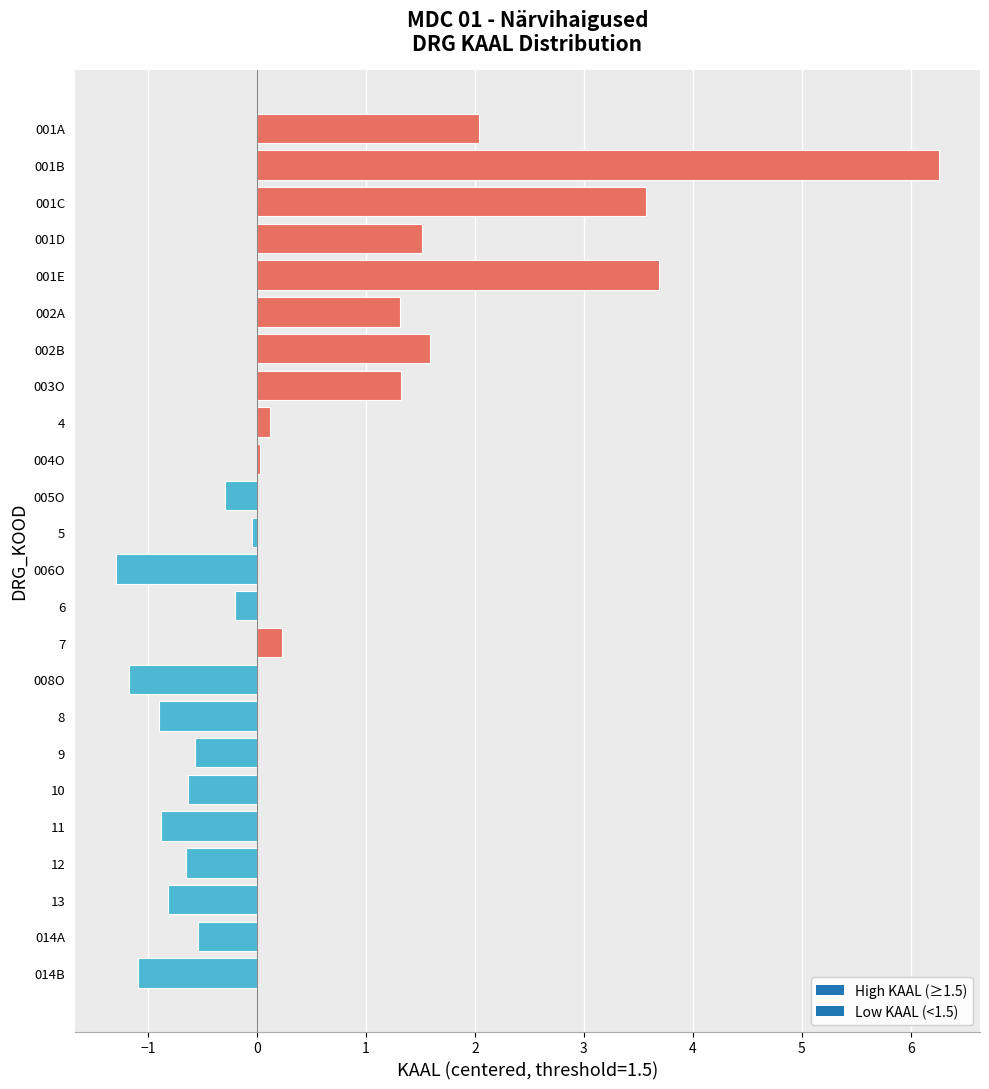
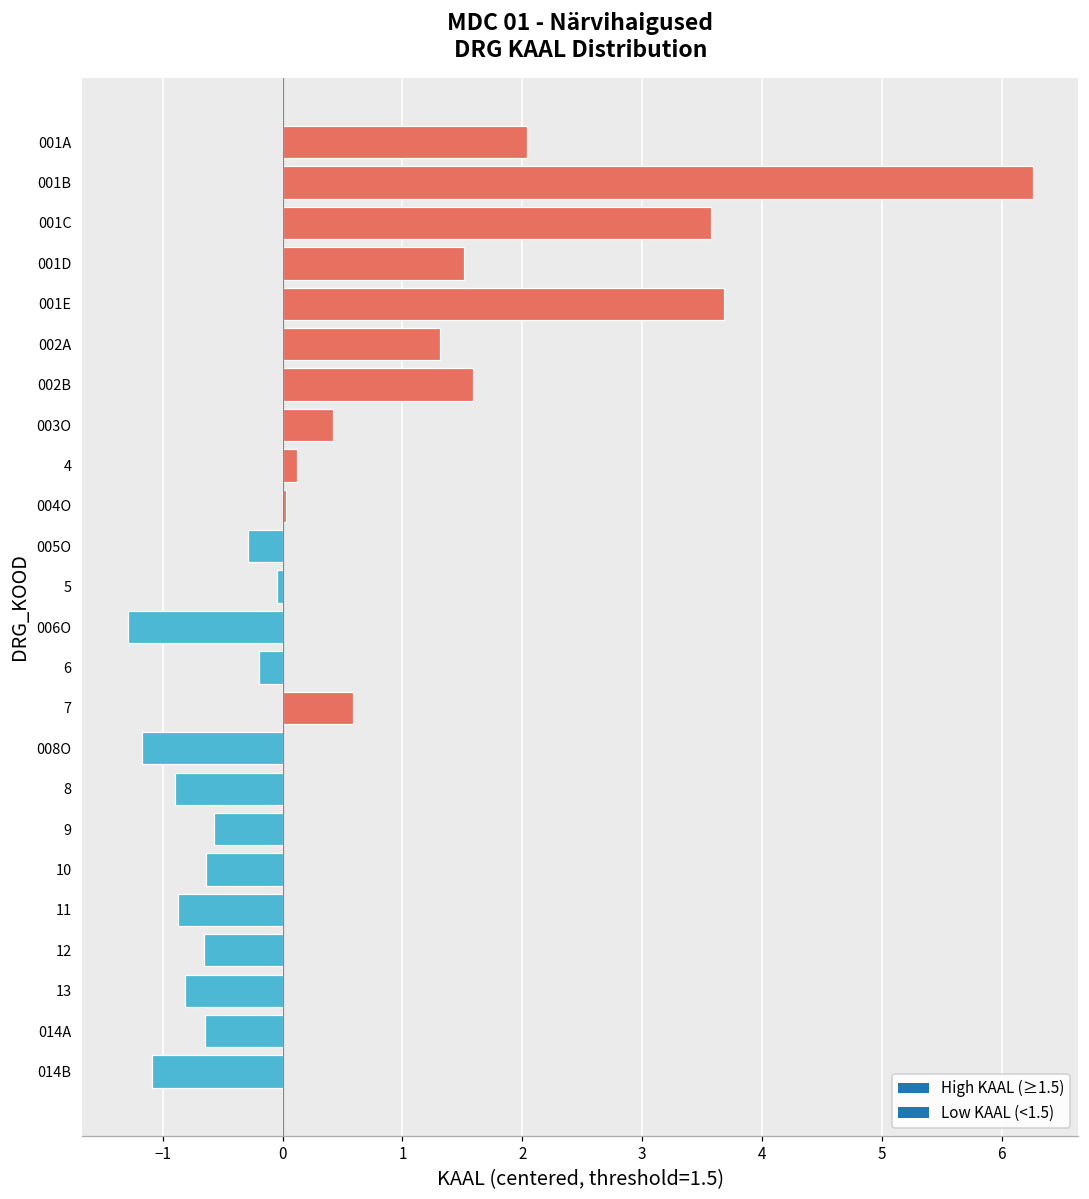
003O: 1.33 -> 0.42
7: 0.23 -> 0.59
014A: -0.54 -> -0.65
